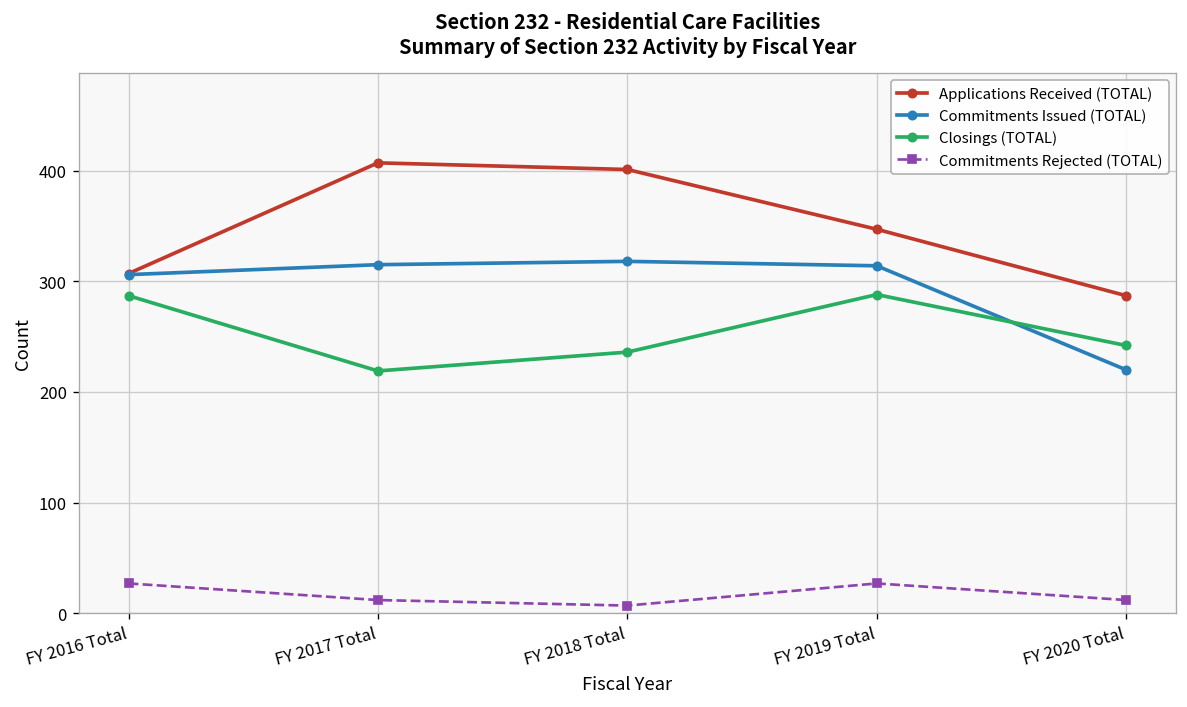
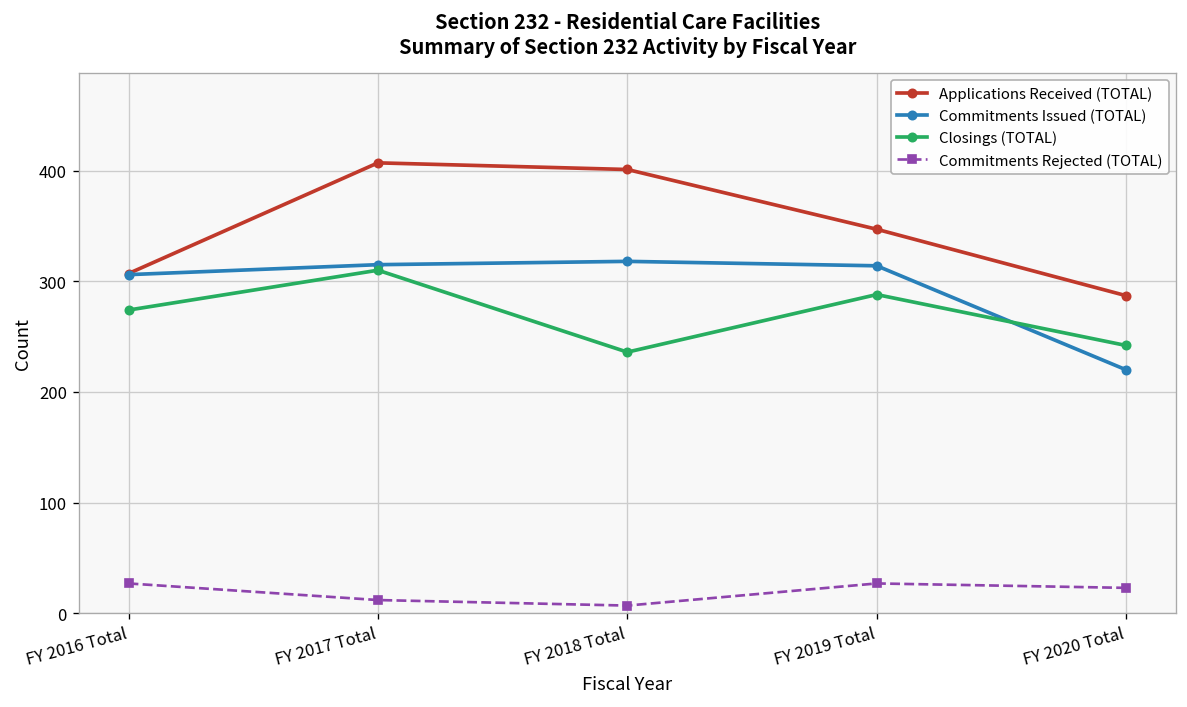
Closings (TOTAL), FY 2016 Total: 290 -> 270
Closings (TOTAL), FY 2017 Total: 220 -> 310
Commitments Rejected (TOTAL), FY 2020 Total: 10 -> 20
